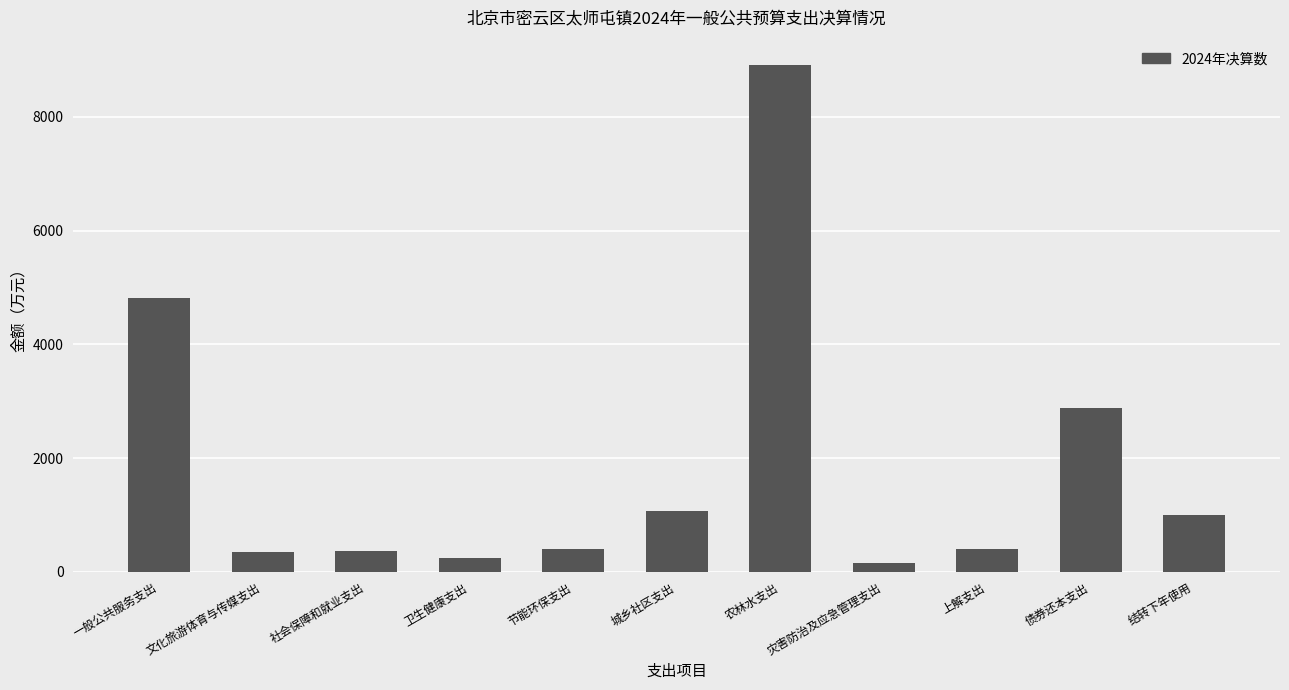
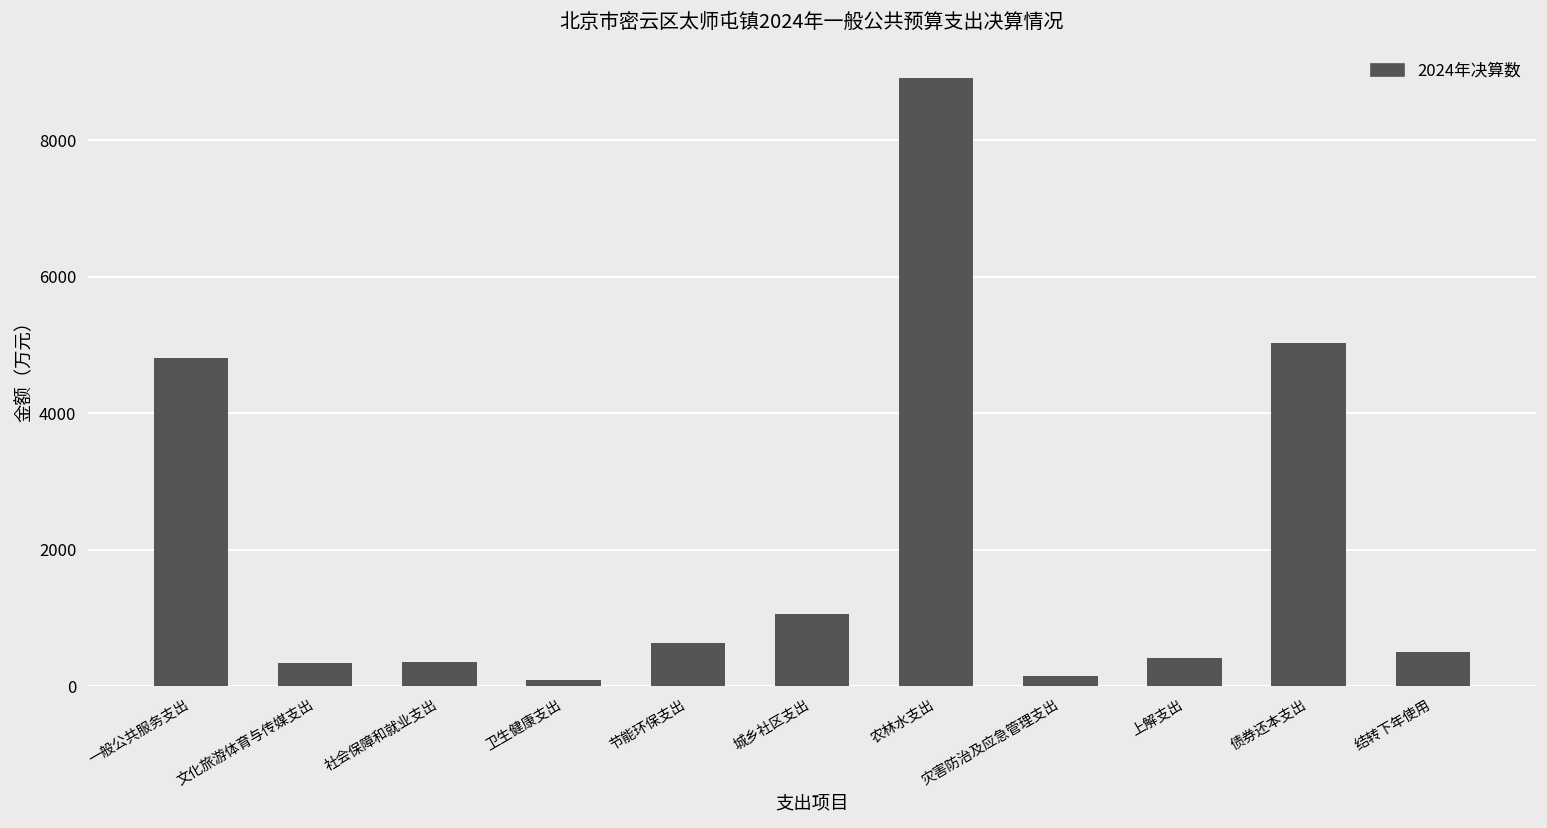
卫生健康支出: 200 -> 100
节能环保支出: 400 -> 600
债券还本支出: 2900 -> 5000
结转下年使用: 1000 -> 500
